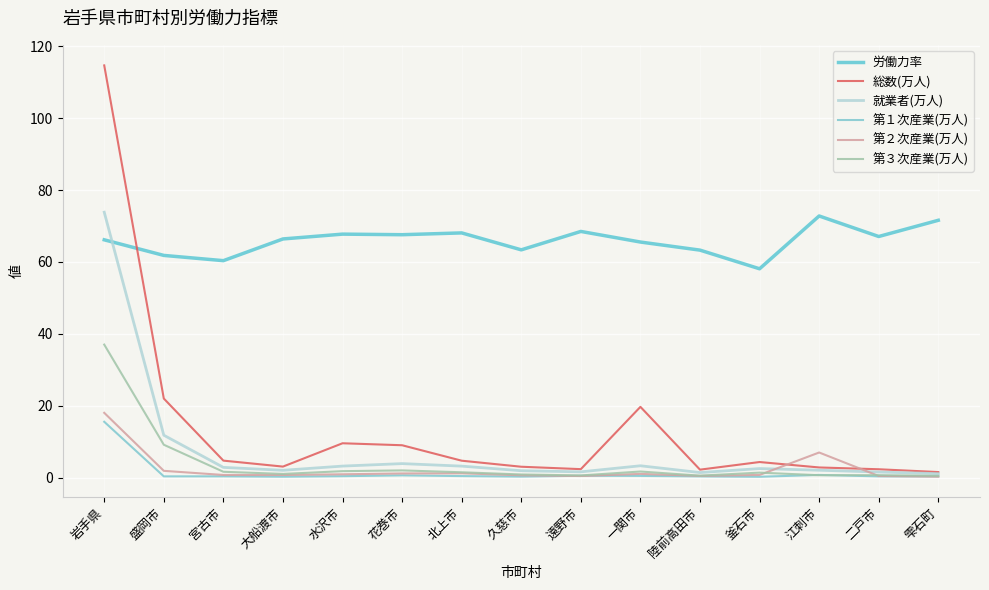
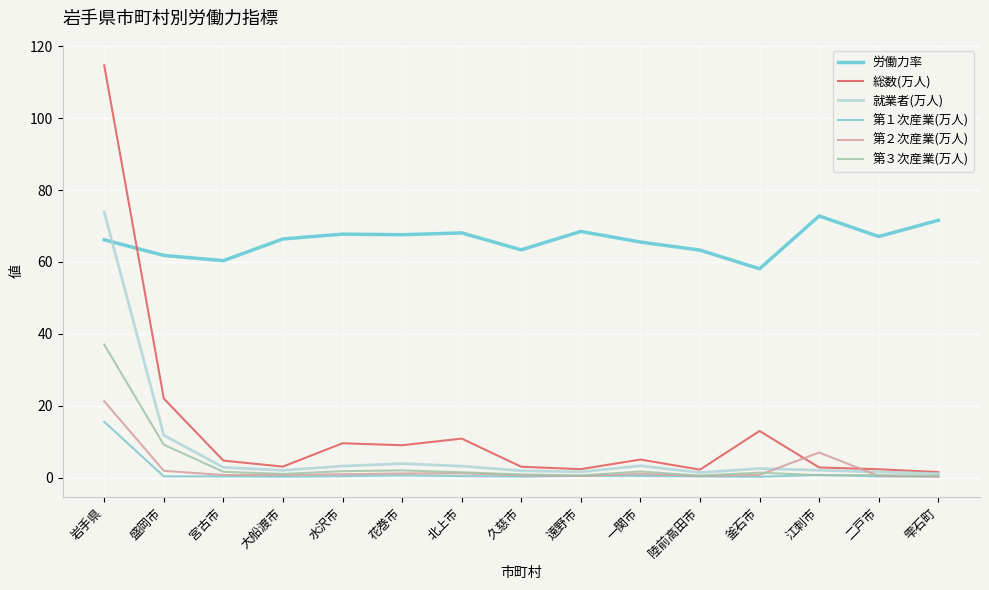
第２次産業(万人), 岩手県: 18 -> 21
総数(万人), 北上市: 5 -> 11
総数(万人), 一関市: 20 -> 5
総数(万人), 釜石市: 4 -> 13
